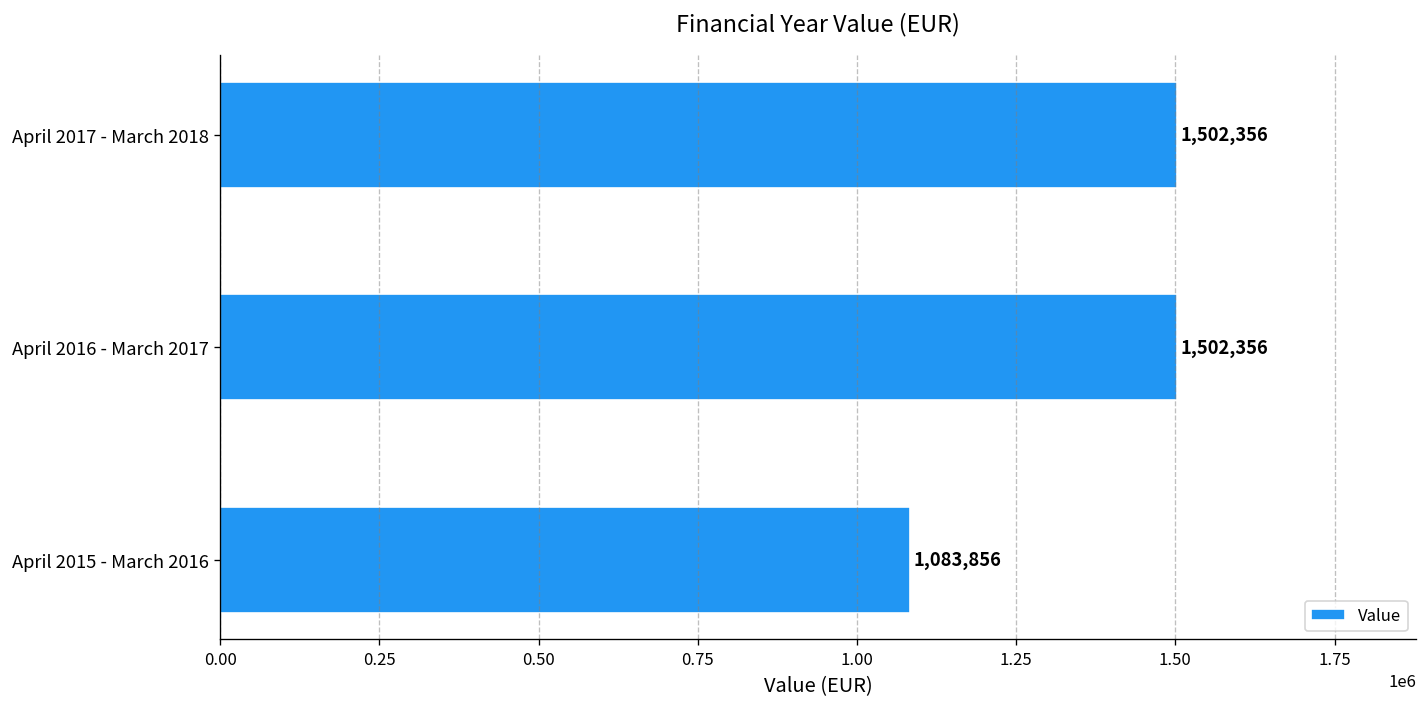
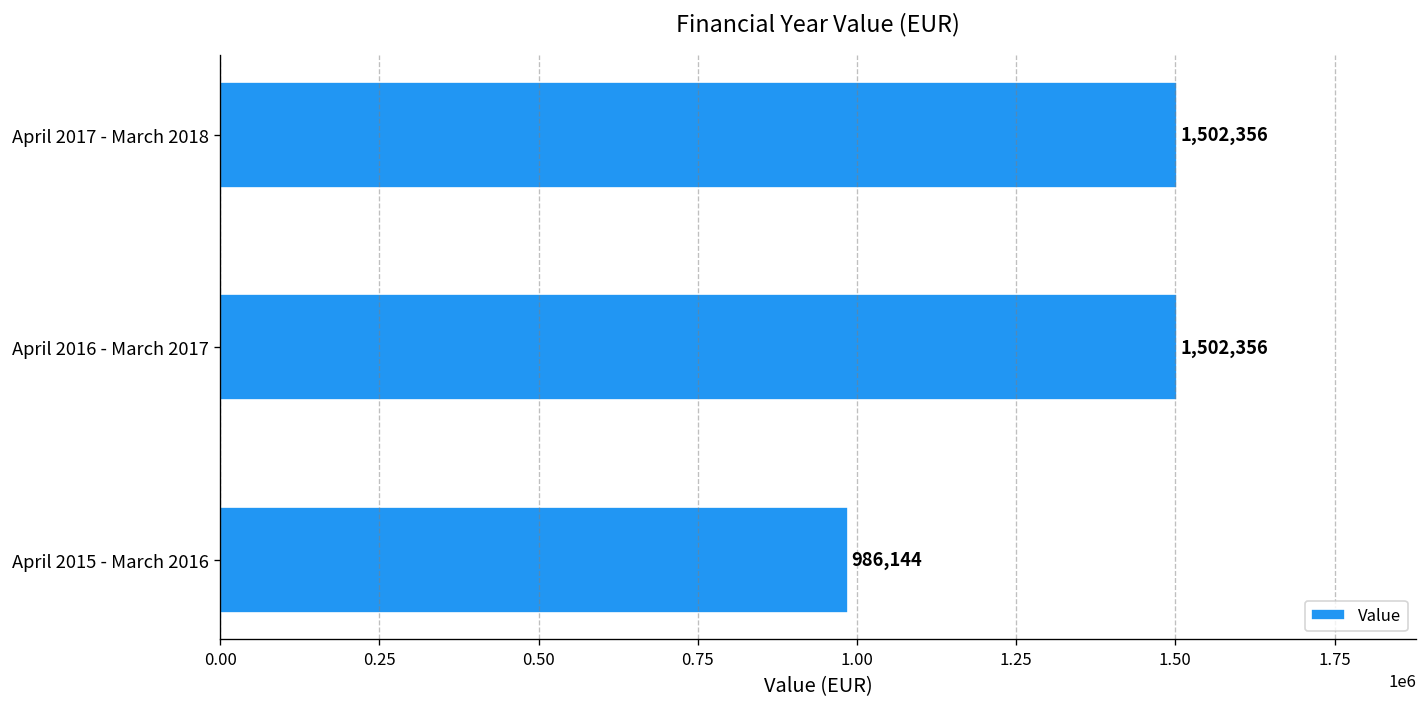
April 2015 - March 2016: 1,083,856 -> 986,144
